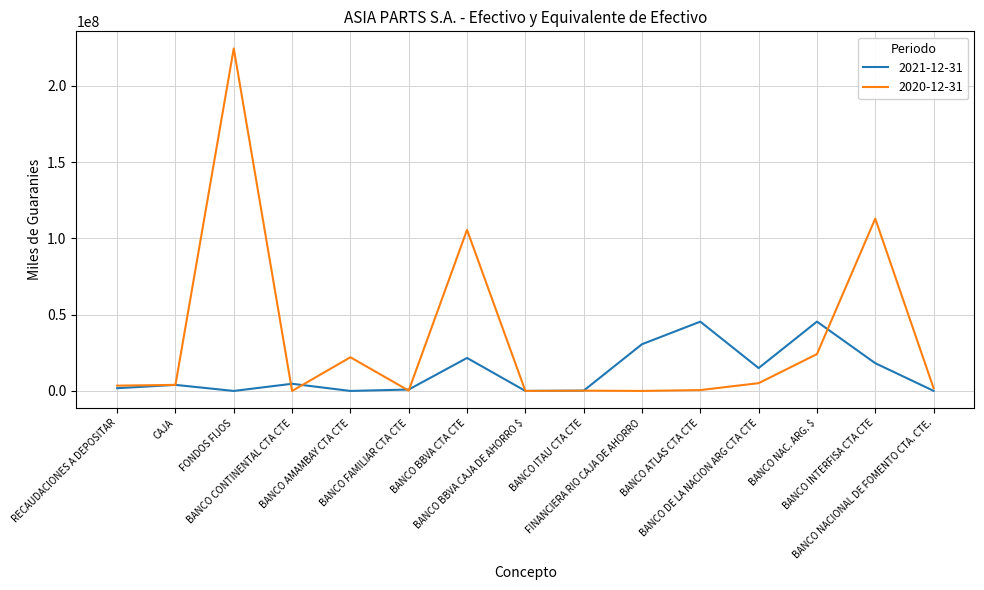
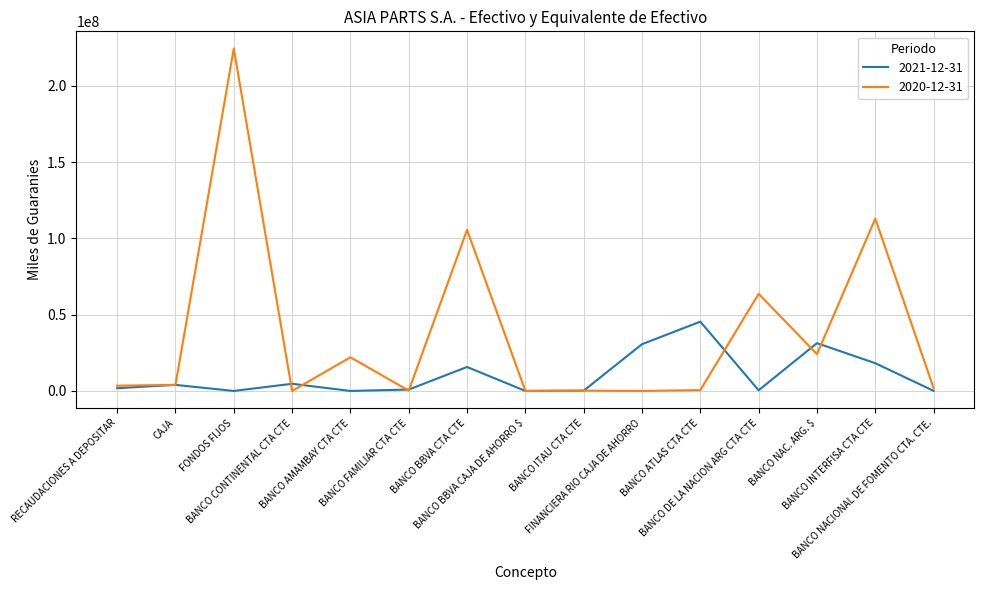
2021-12-31, BANCO BBVA CTA CTE: 22000000 -> 16000000
2021-12-31, BANCO DE LA NACION ARG CTA CTE: 15000000 -> 0
2020-12-31, BANCO DE LA NACION ARG CTA CTE: 5000000 -> 64000000
2021-12-31, BANCO NAC. ARG. $: 45000000 -> 31000000
